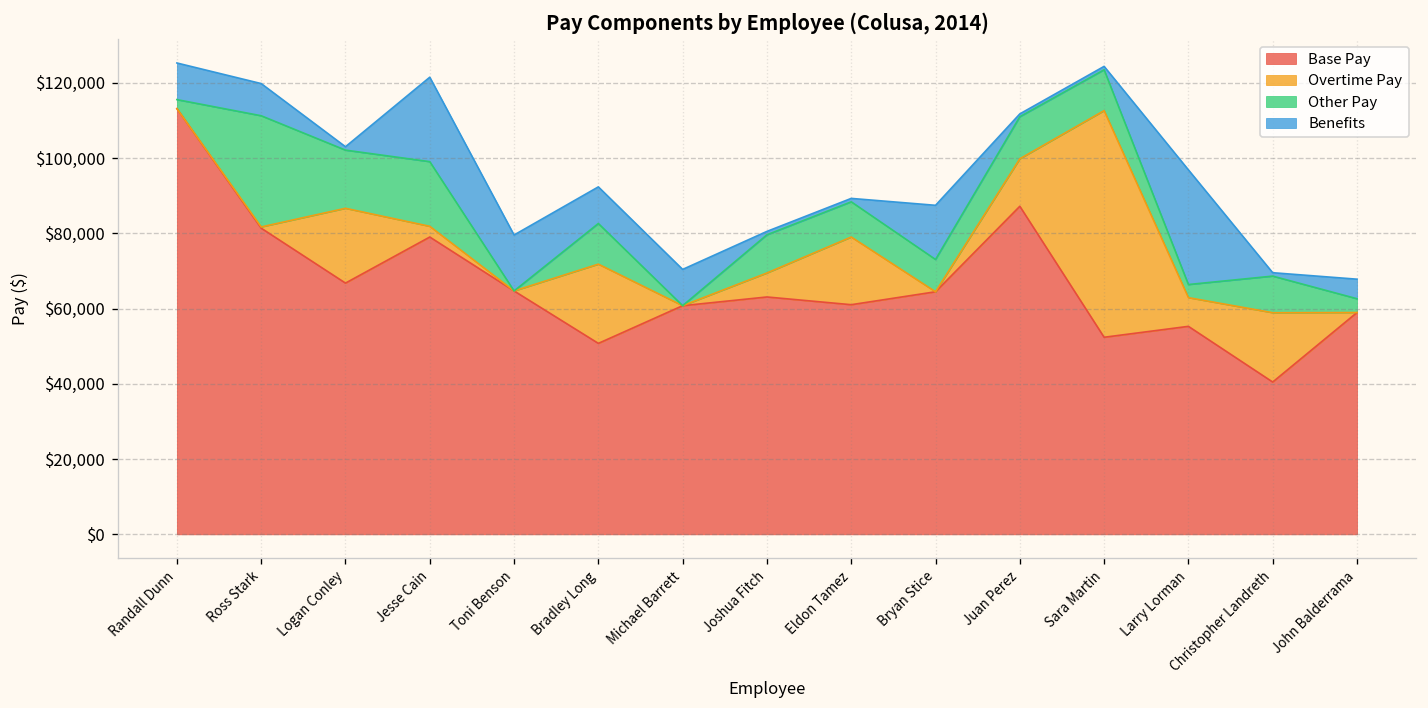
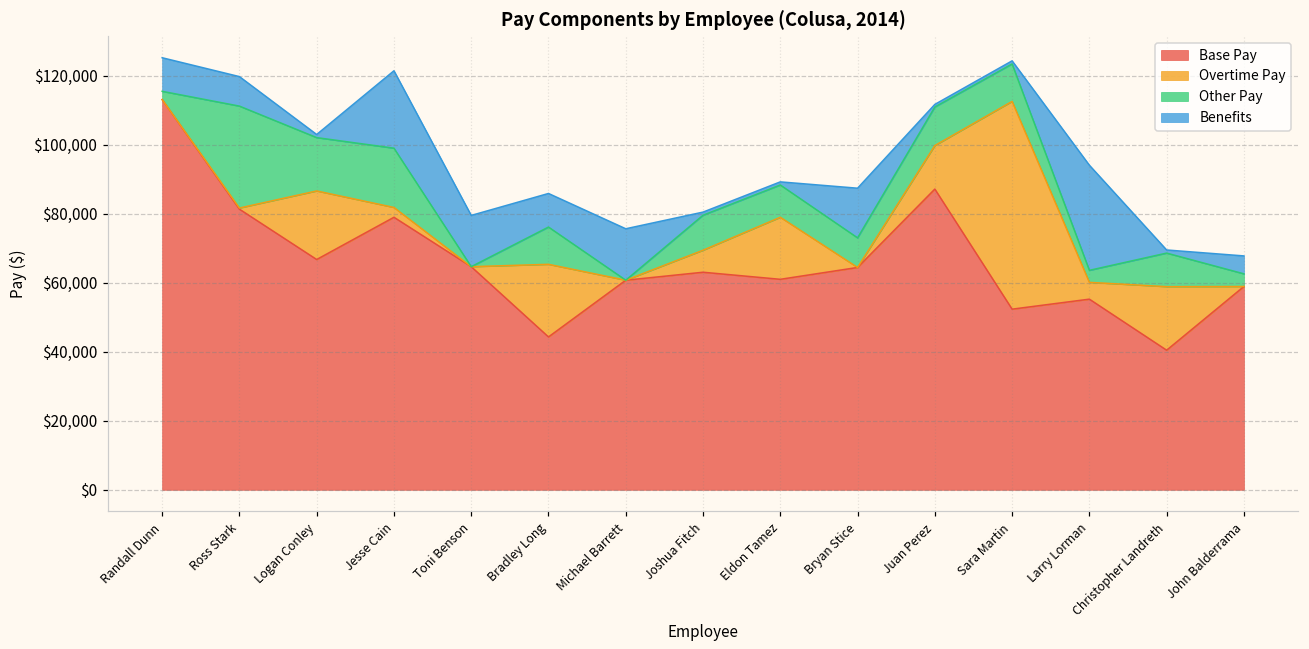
Base Pay, Bradley Long: $51,000 -> $44,000
Benefits, Michael Barrett: $10,000 -> $15,000
Overtime Pay, Larry Lorman: $8,000 -> $5,000
